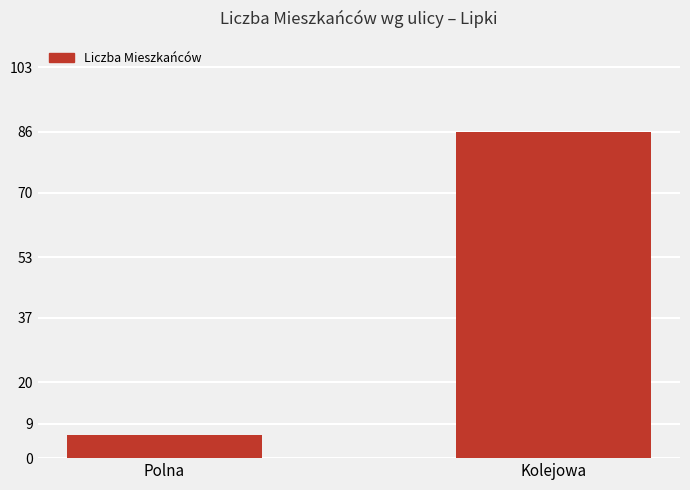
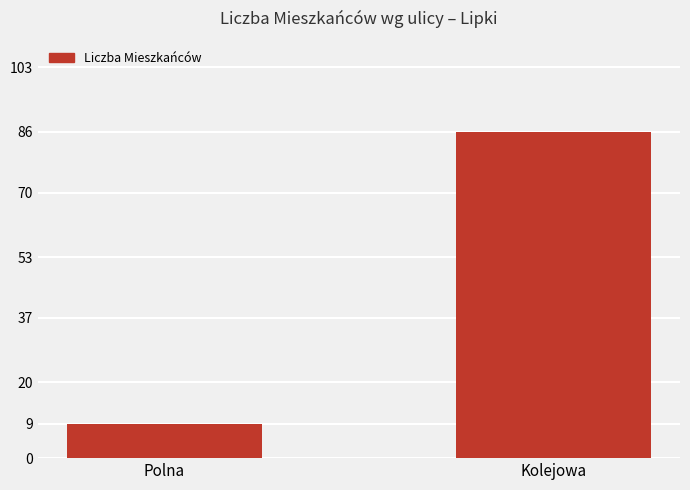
Polna: 6 -> 9
